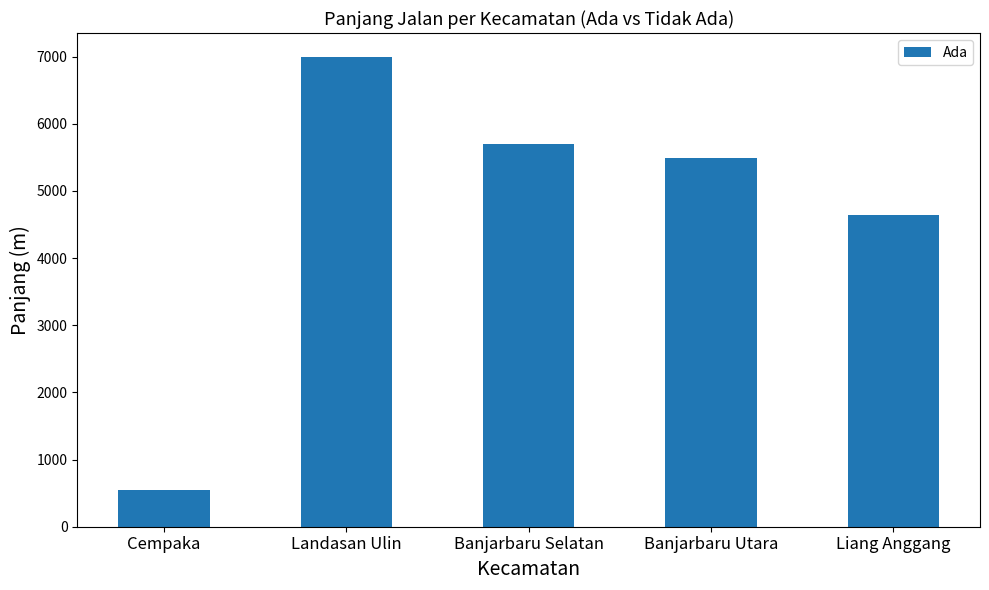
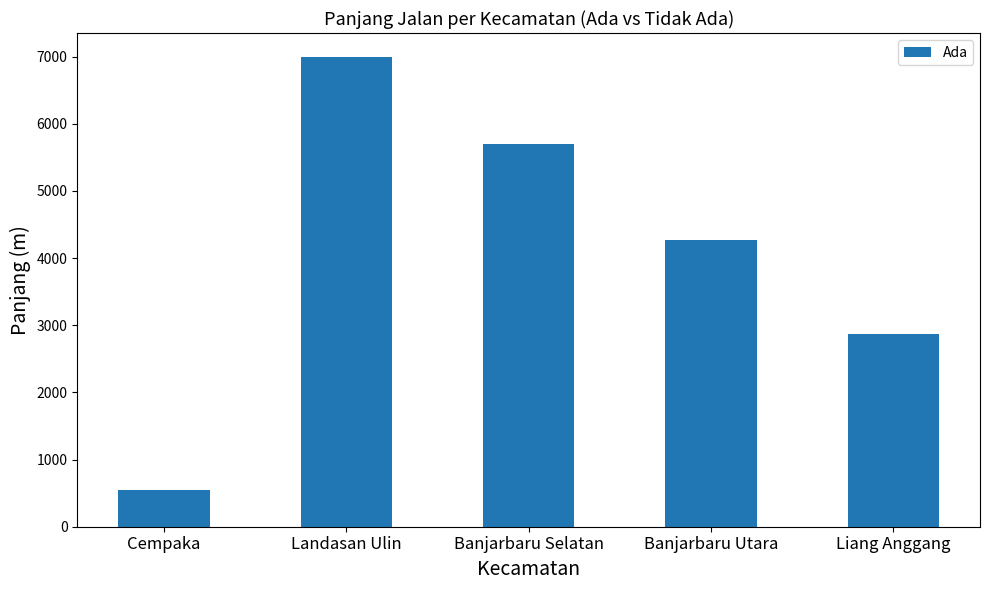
Banjarbaru Utara: 5500 -> 4300
Liang Anggang: 4600 -> 2900
